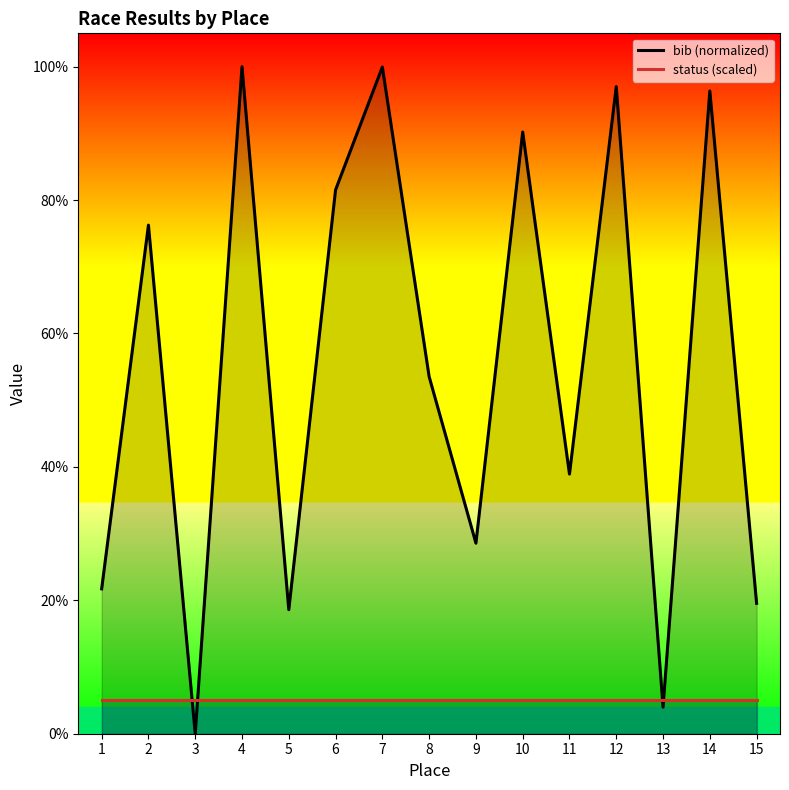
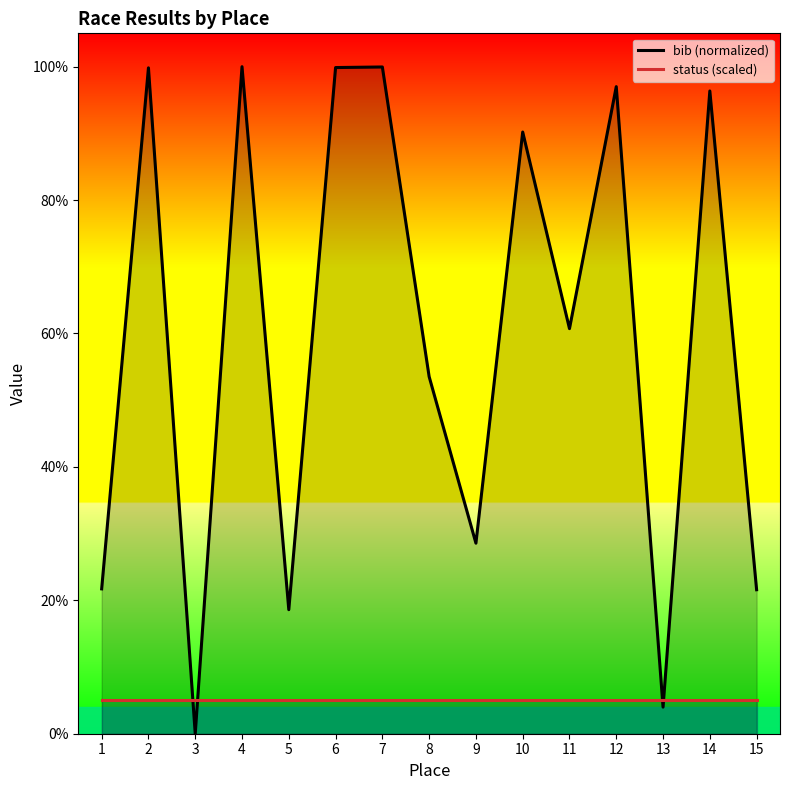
bib (normalized), 2: 76% -> 100%
bib (normalized), 6: 82% -> 100%
bib (normalized), 11: 39% -> 61%
bib (normalized), 15: 20% -> 22%
